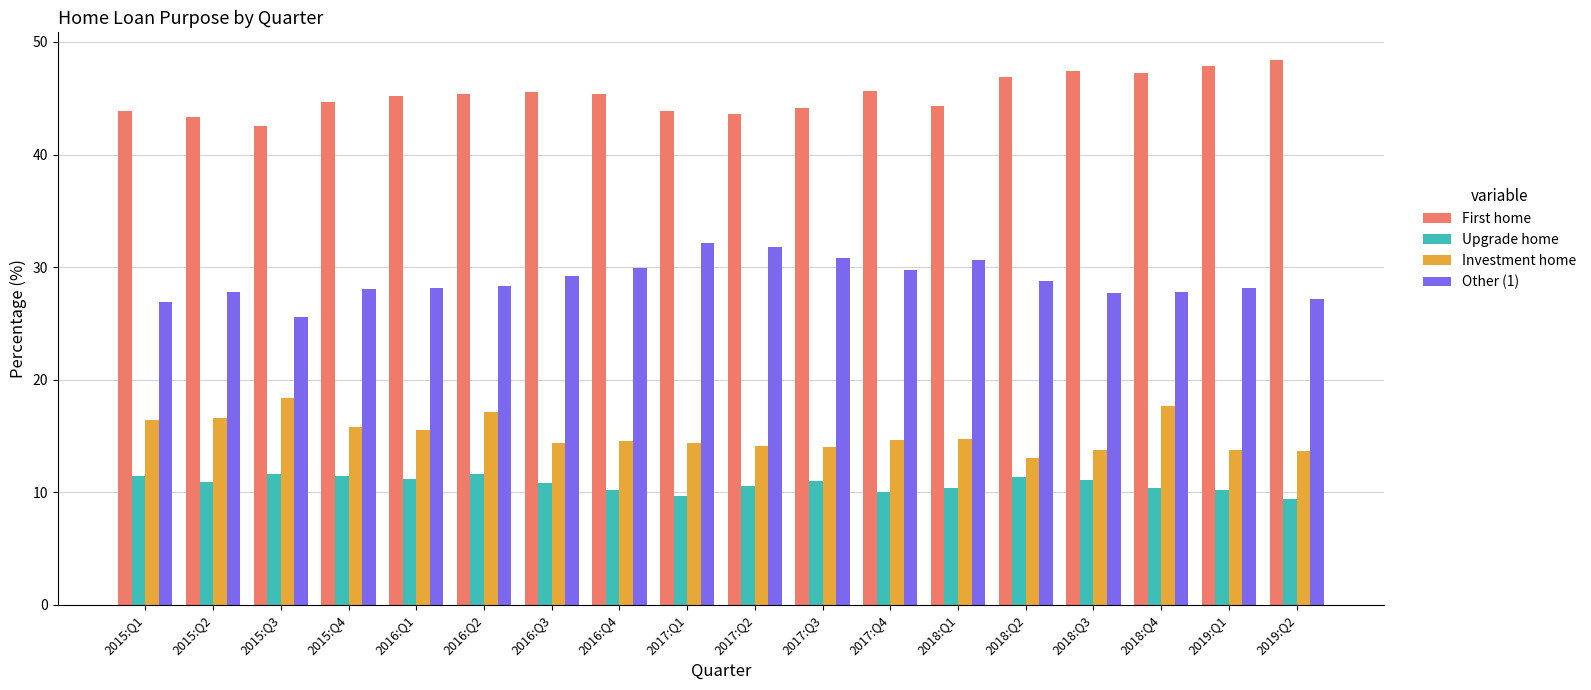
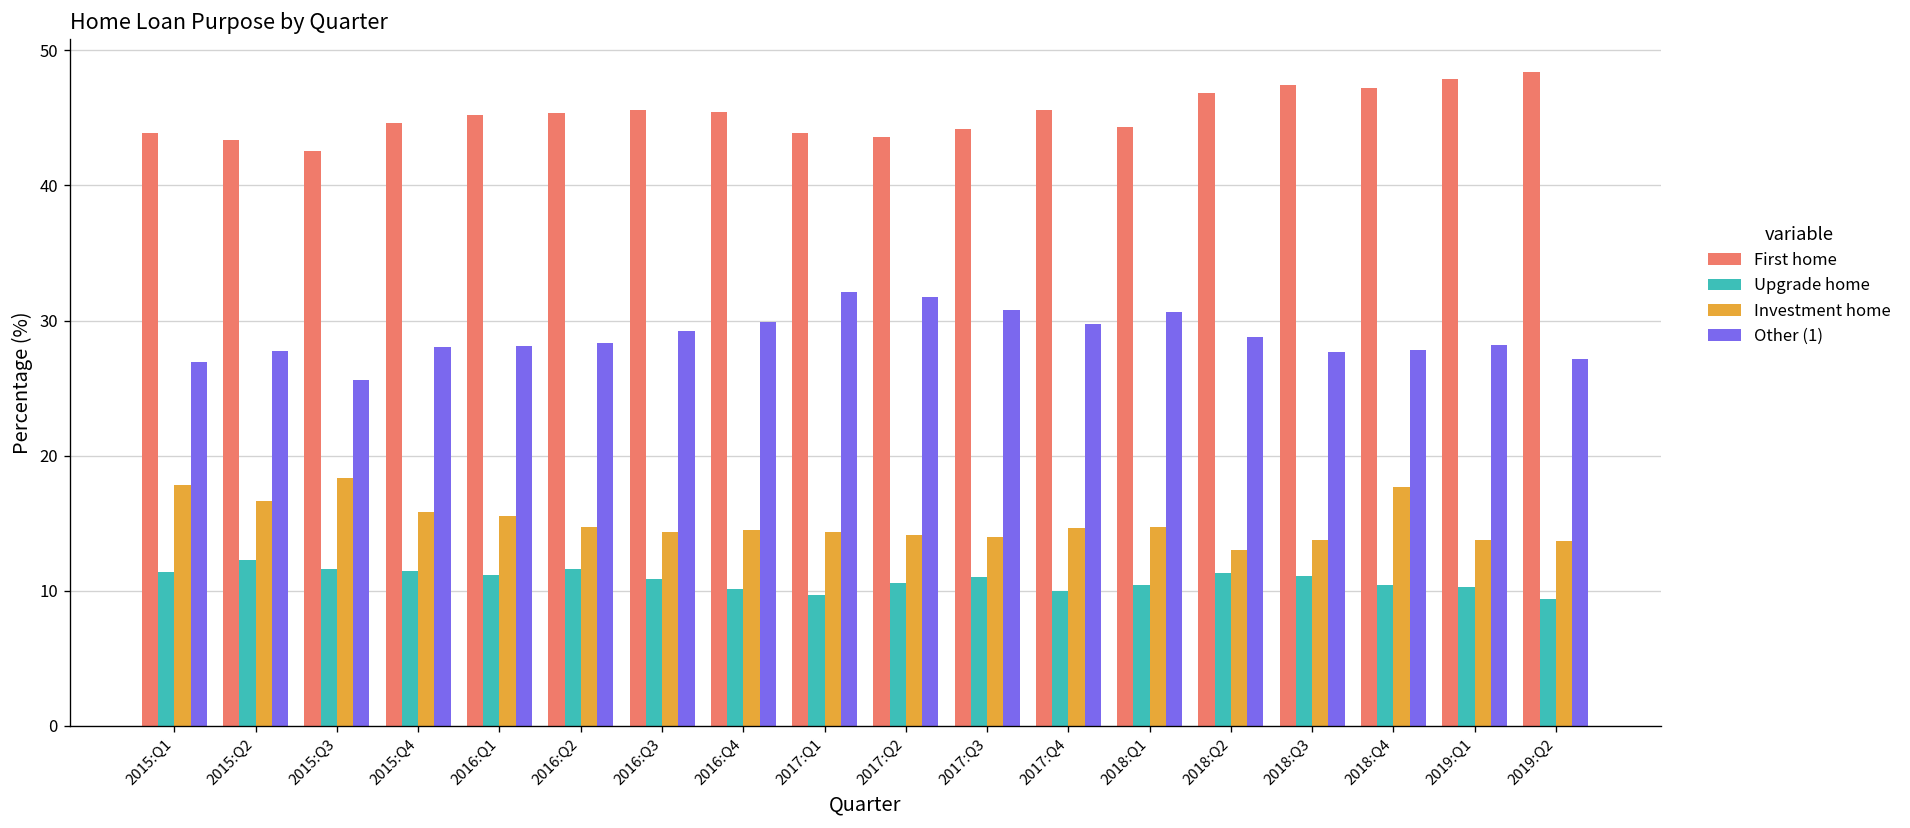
Investment home, 2015:Q1: 16.4 -> 17.8
Upgrade home, 2015:Q2: 10.9 -> 12.3
Investment home, 2016:Q2: 17.1 -> 14.7
